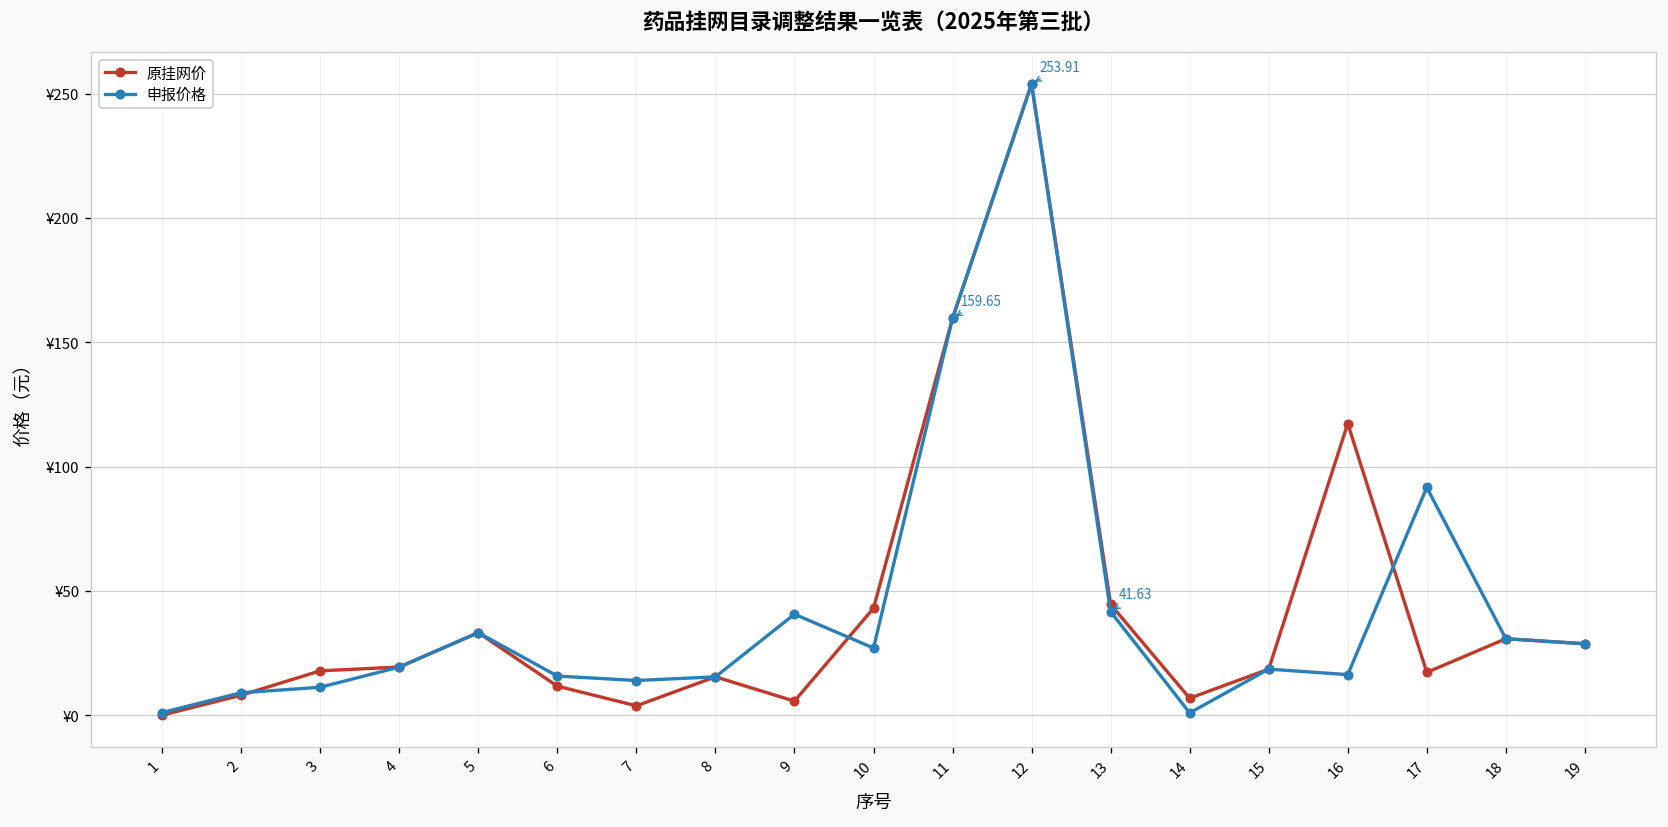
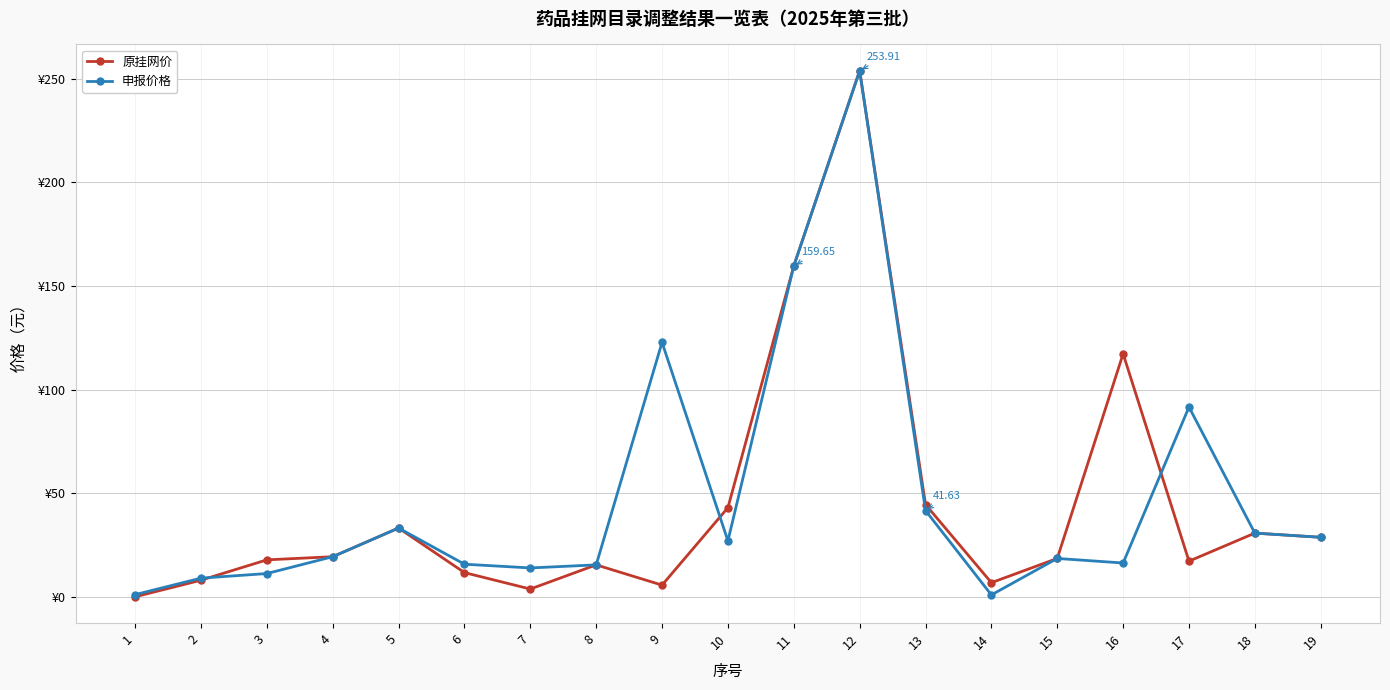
申报价格, 9: ¥41 -> ¥123
